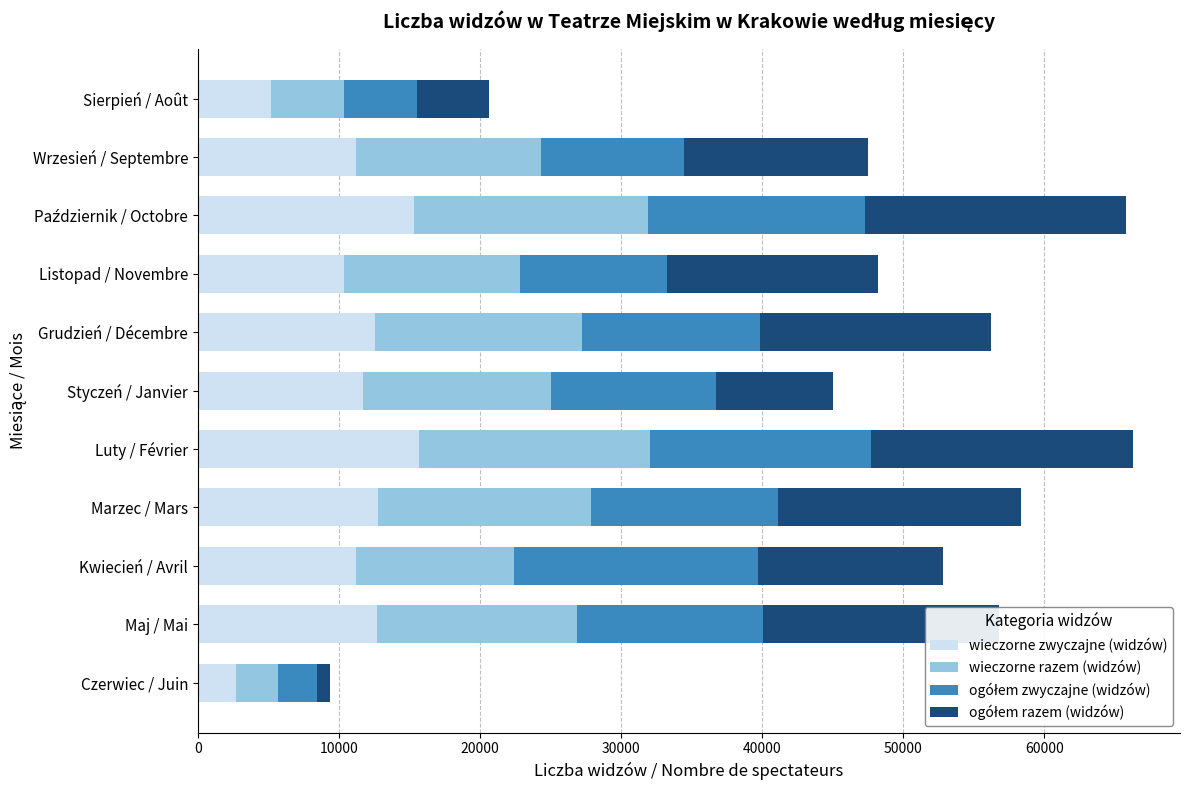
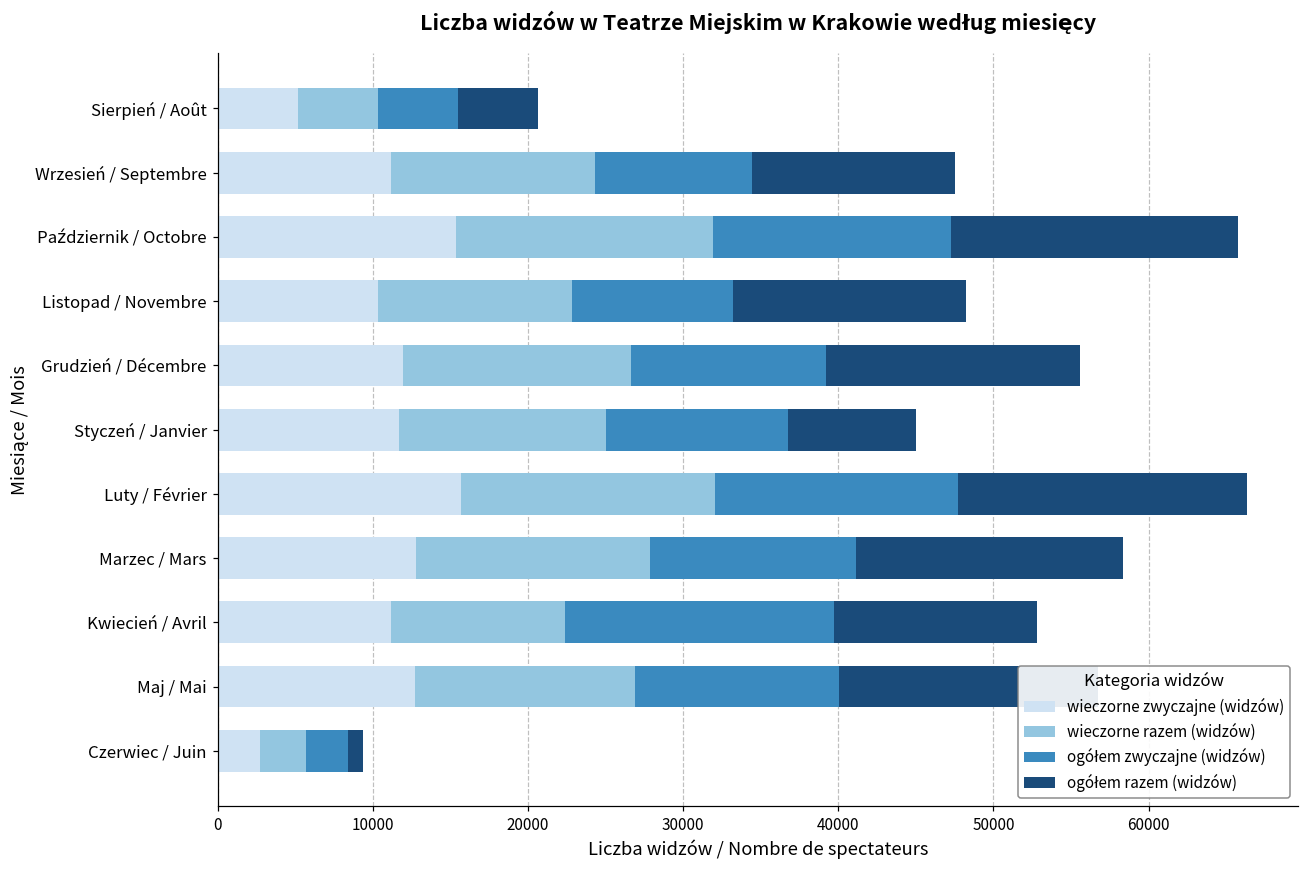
wieczorne zwyczajne (widzów), Grudzień / Décembre: 12600 -> 11900
